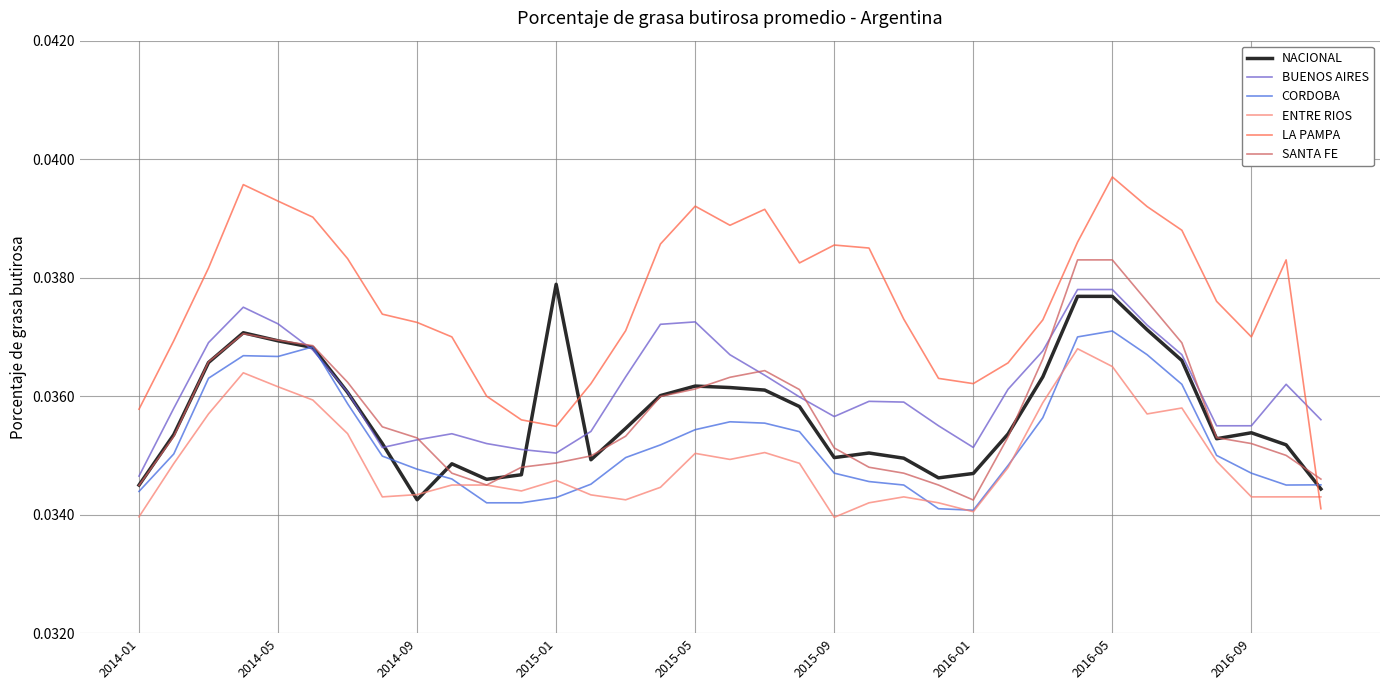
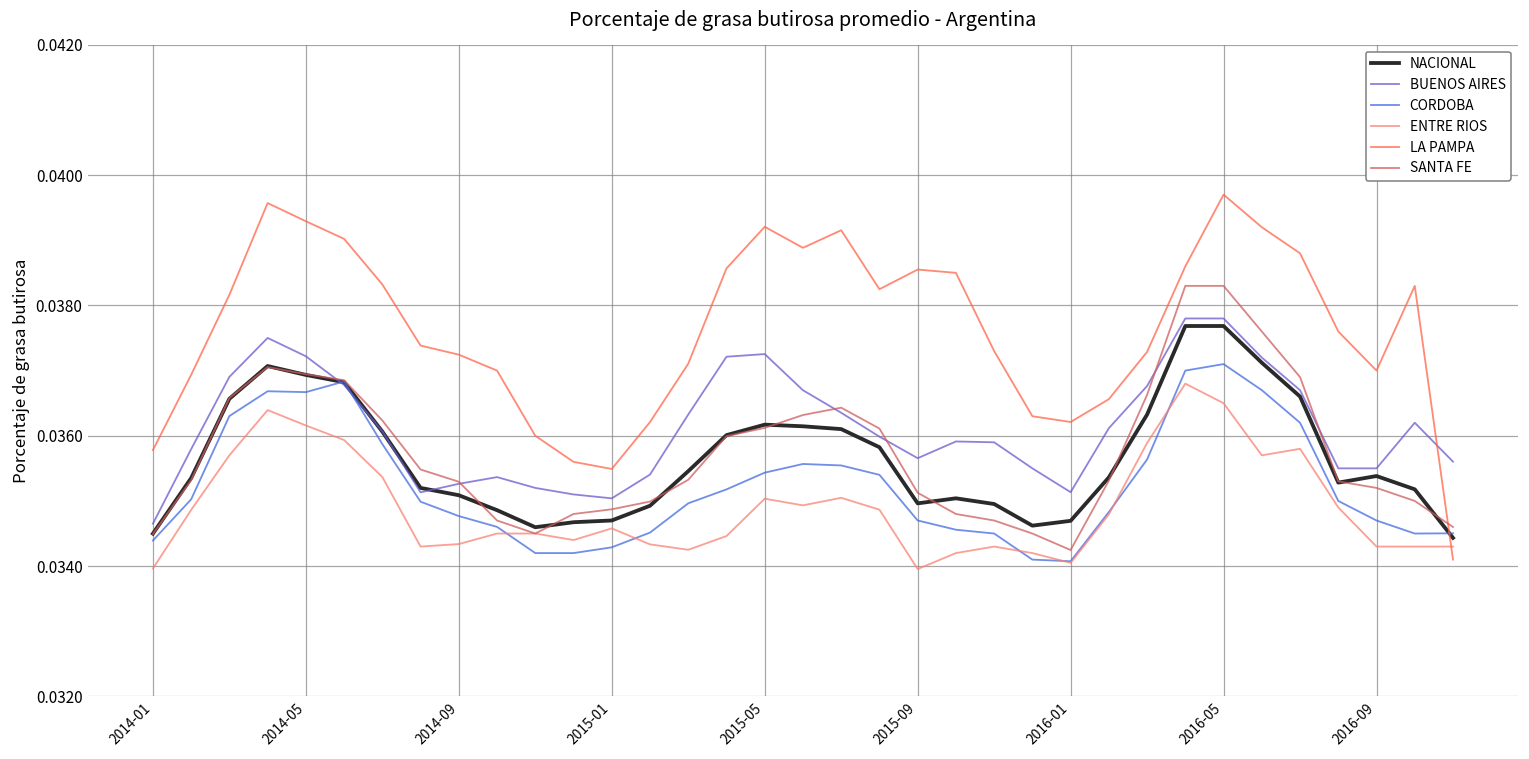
NACIONAL, 2014-09: 0.0343 -> 0.0351
NACIONAL, 2015-01: 0.0379 -> 0.0347
